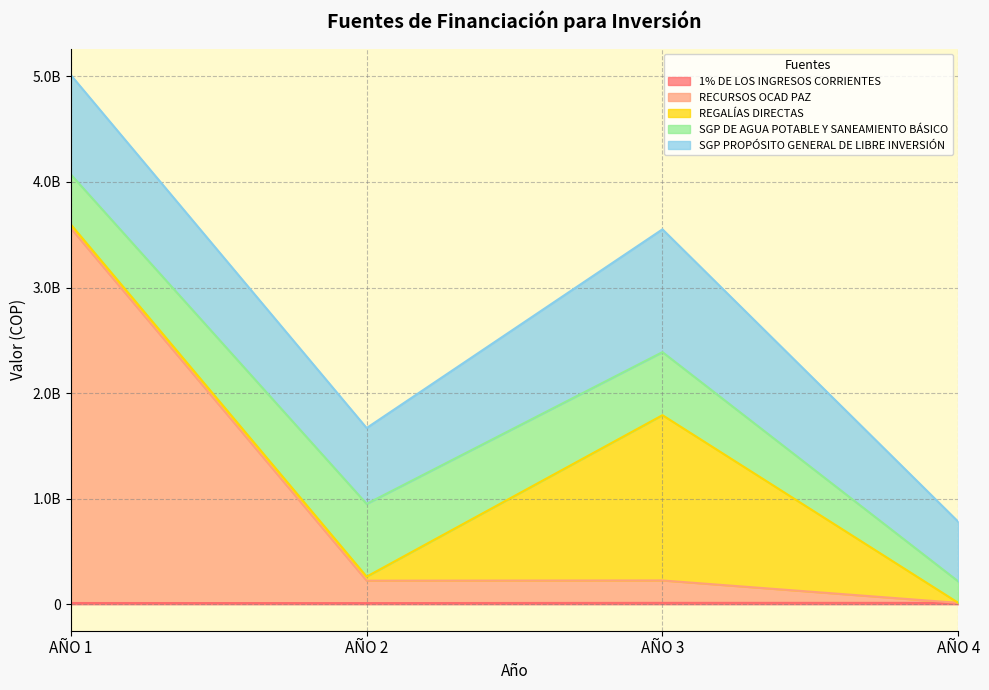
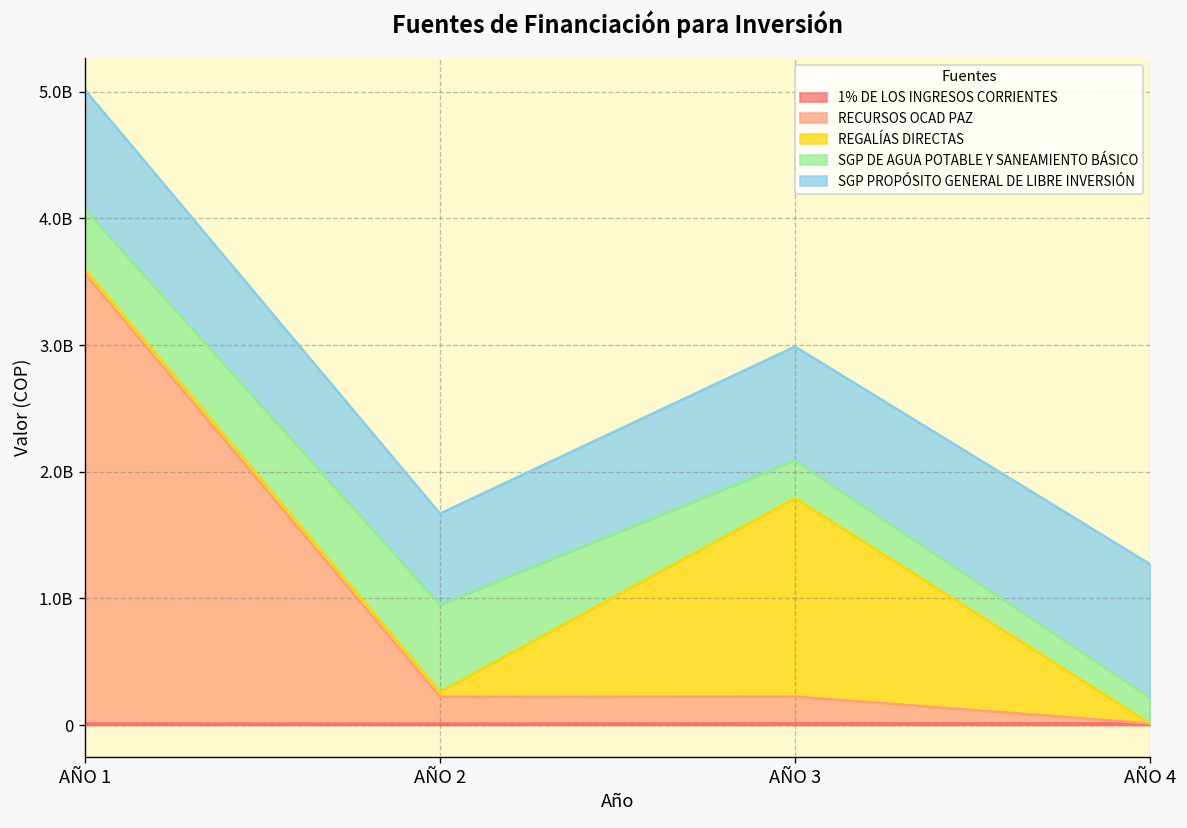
SGP DE AGUA POTABLE Y SANEAMIENTO BÁSICO, AÑO 3: 600000000 -> 300000000
SGP PROPÓSITO GENERAL DE LIBRE INVERSIÓN, AÑO 3: 1160000000 -> 900000000
SGP PROPÓSITO GENERAL DE LIBRE INVERSIÓN, AÑO 4: 560000000 -> 1050000000
